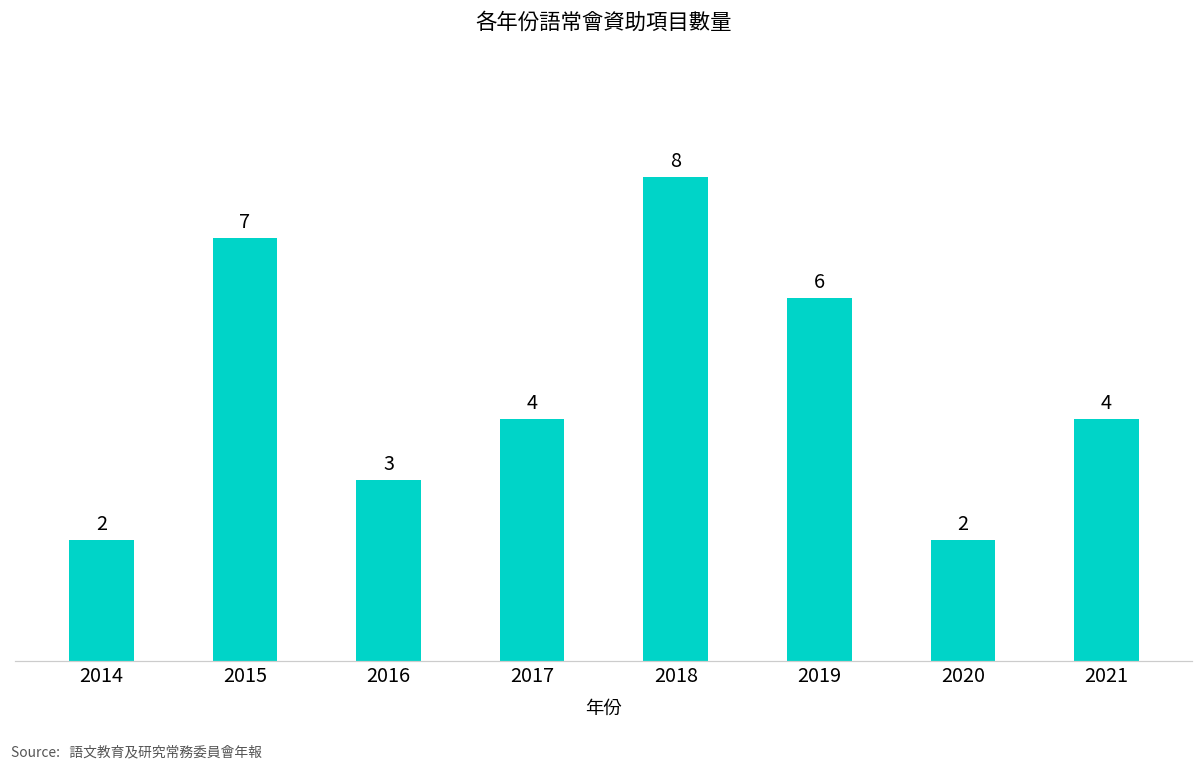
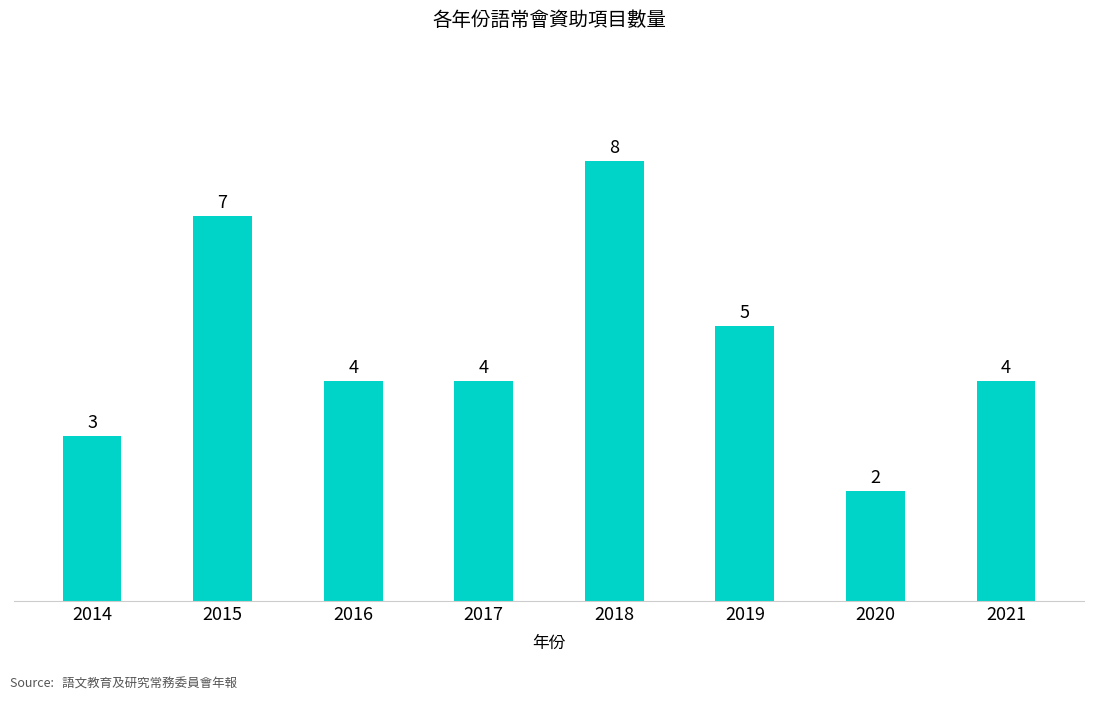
2014: 2 -> 3
2016: 3 -> 4
2019: 6 -> 5
